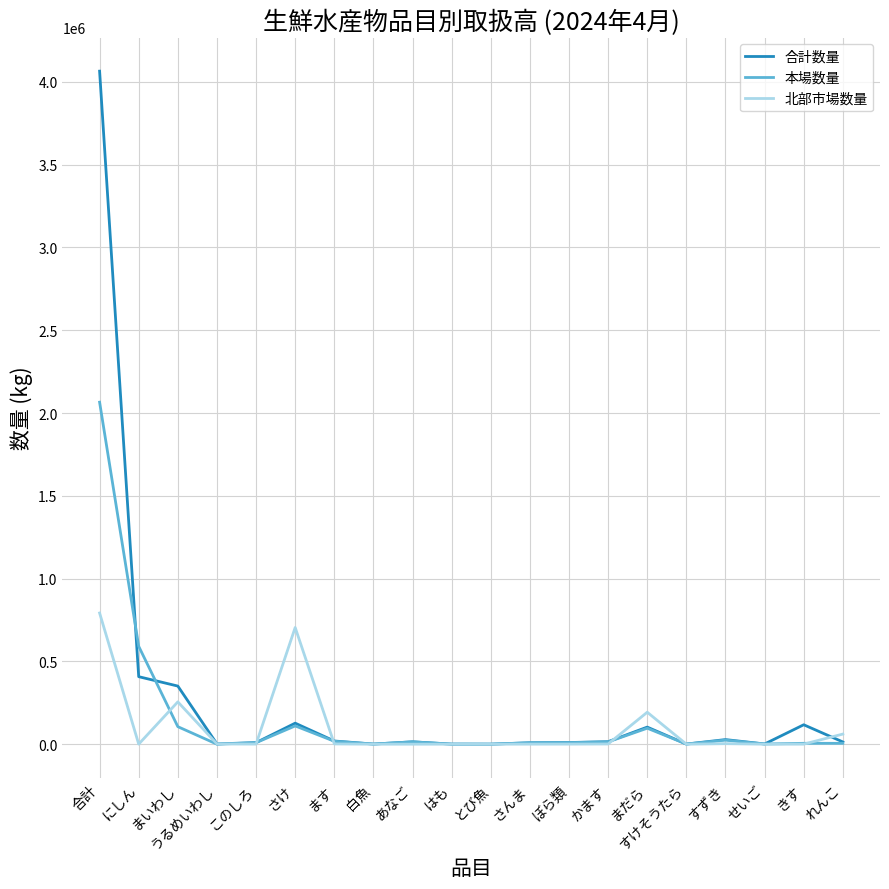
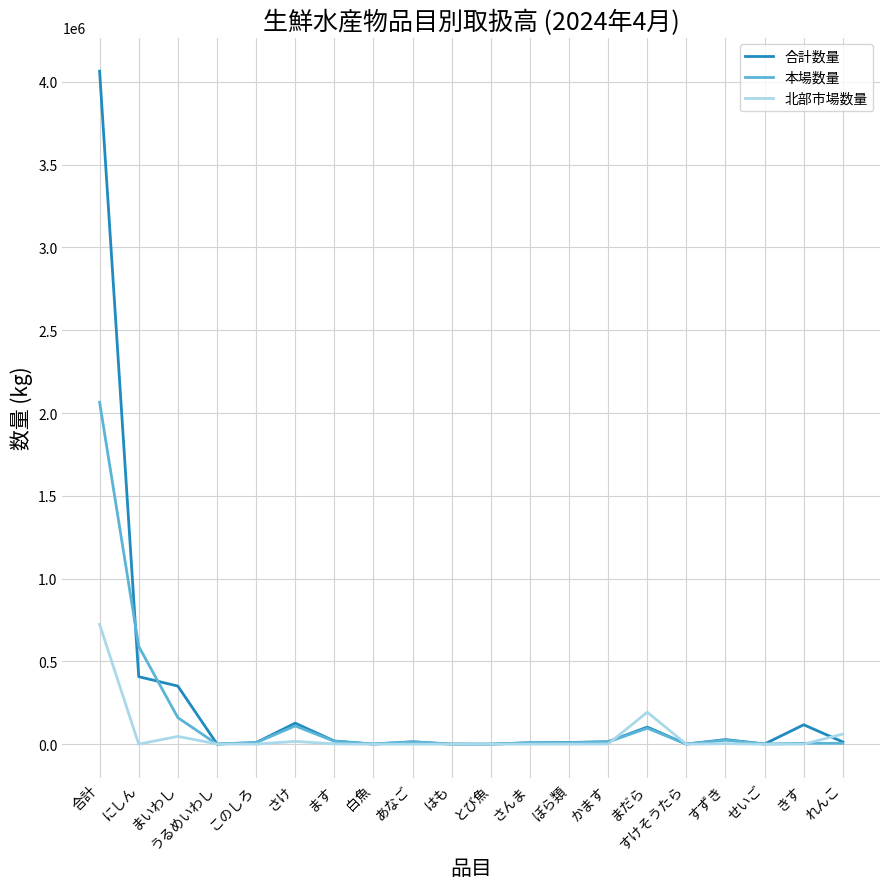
北部市場数量, 合計: 790000 -> 720000
本場数量, まいわし: 110000 -> 160000
北部市場数量, まいわし: 260000 -> 50000
北部市場数量, さけ: 700000 -> 20000
